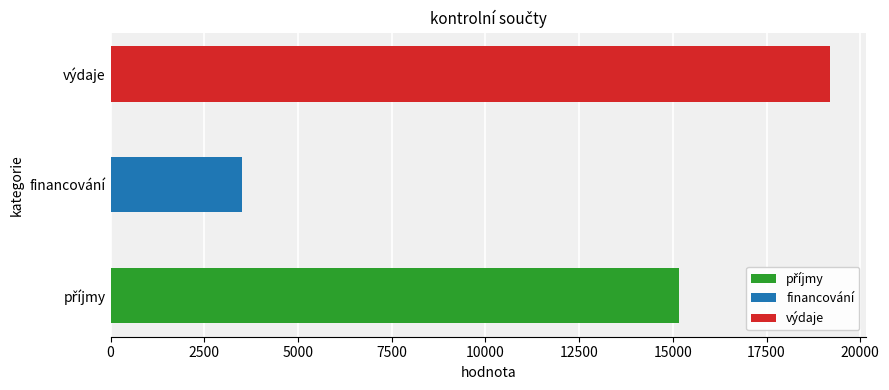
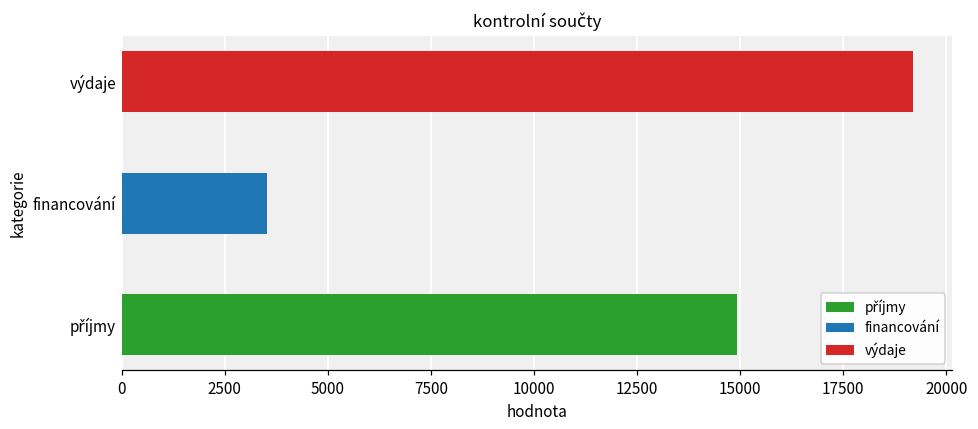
příjmy: 15200 -> 14900
